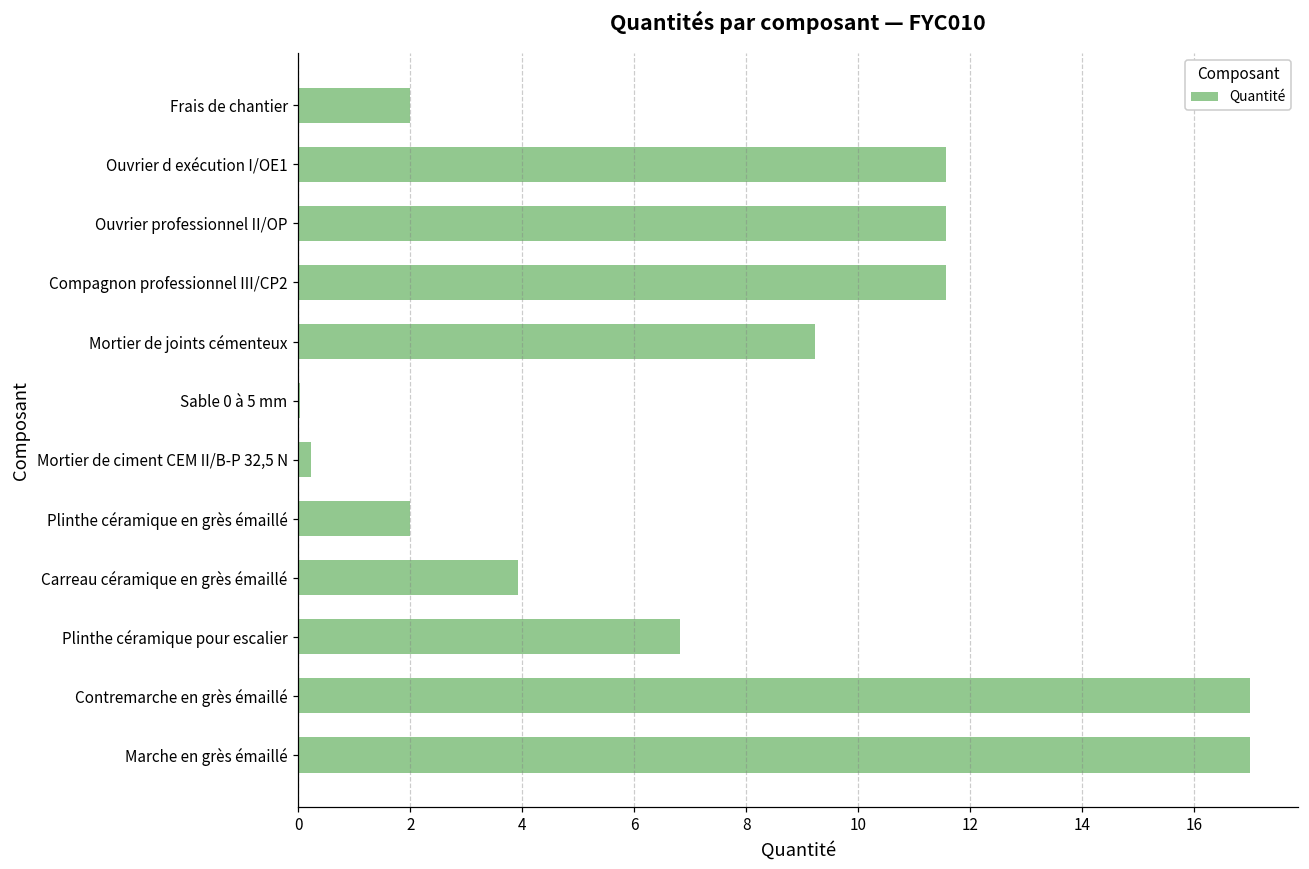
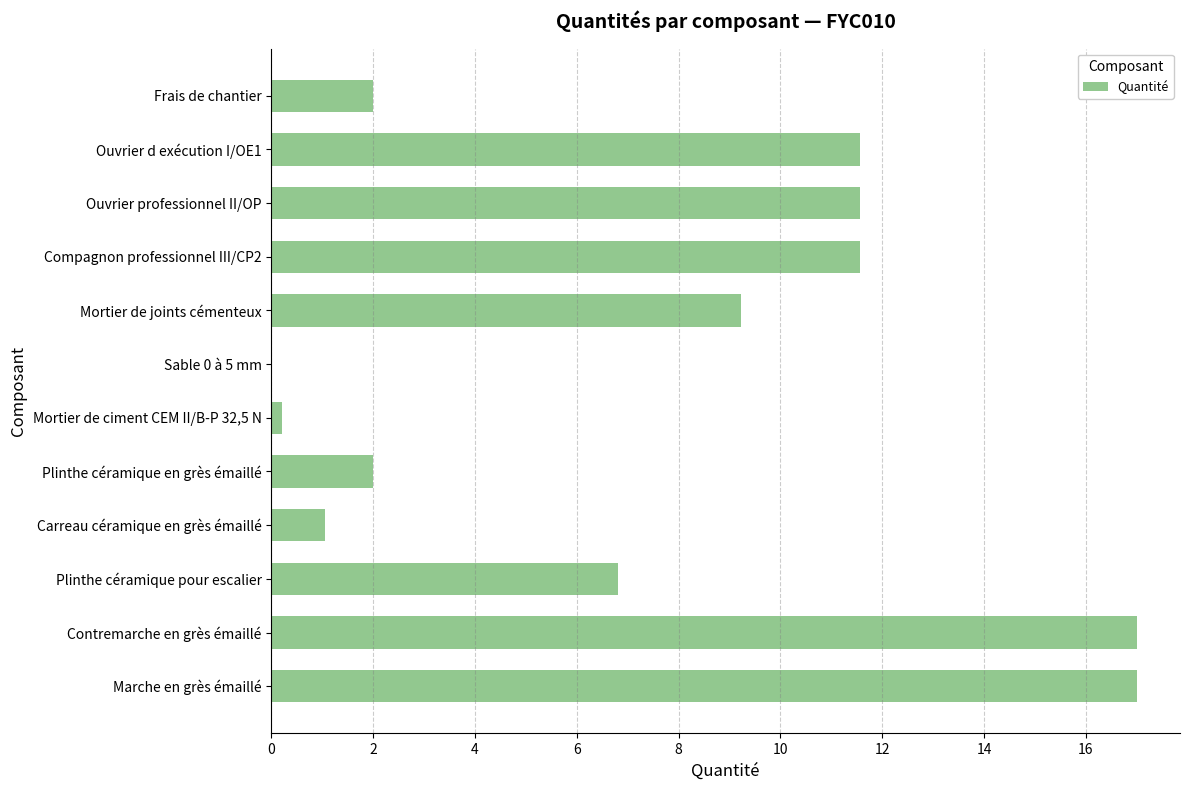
Carreau céramique en grès émaillé: 3.9 -> 1.1
